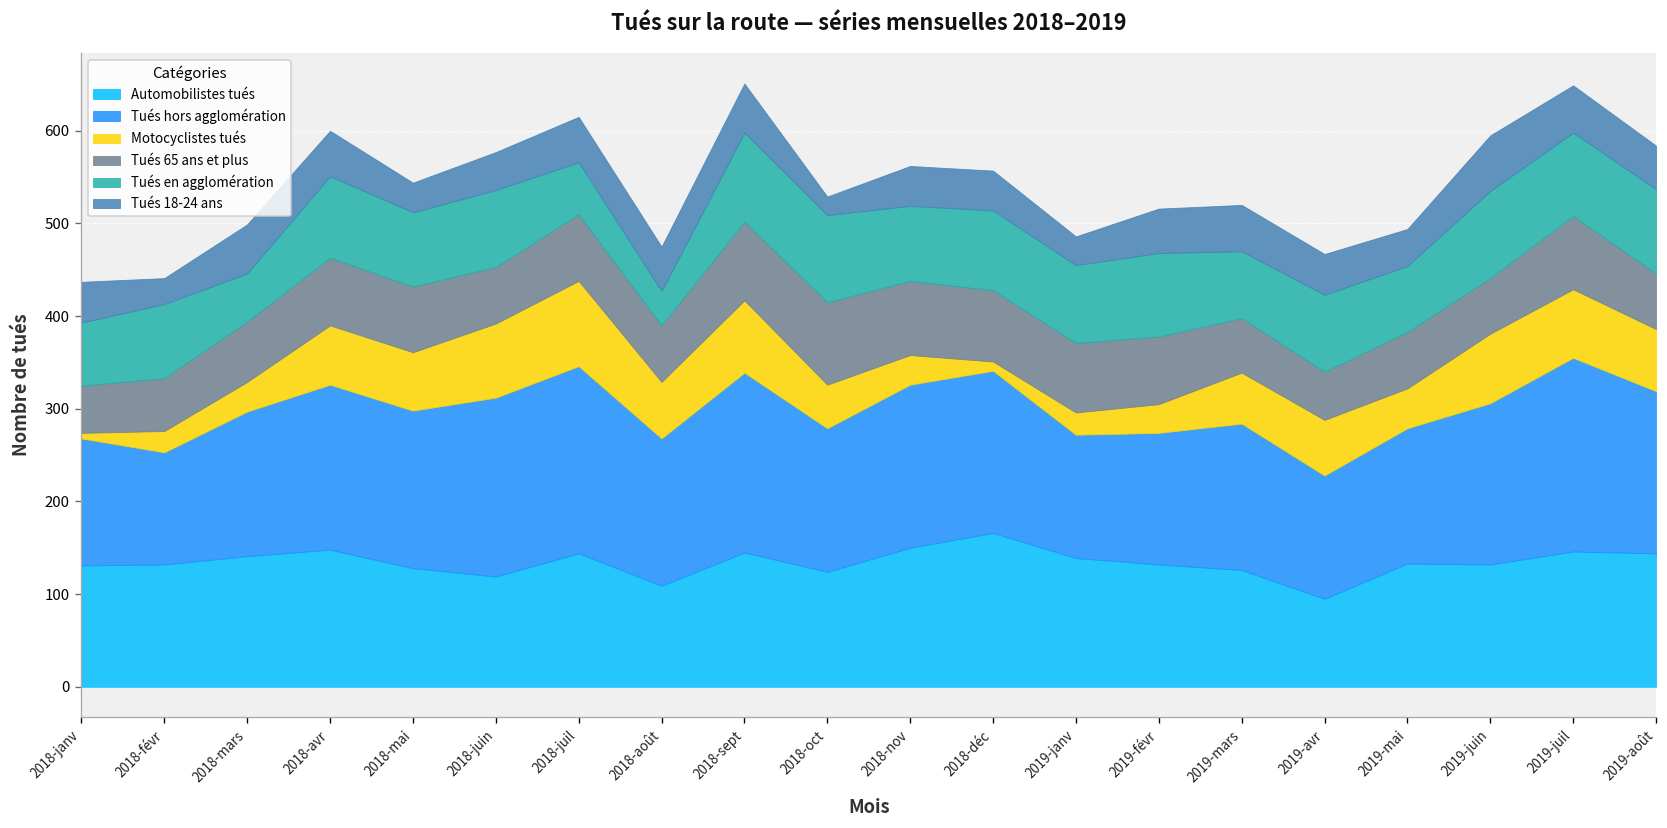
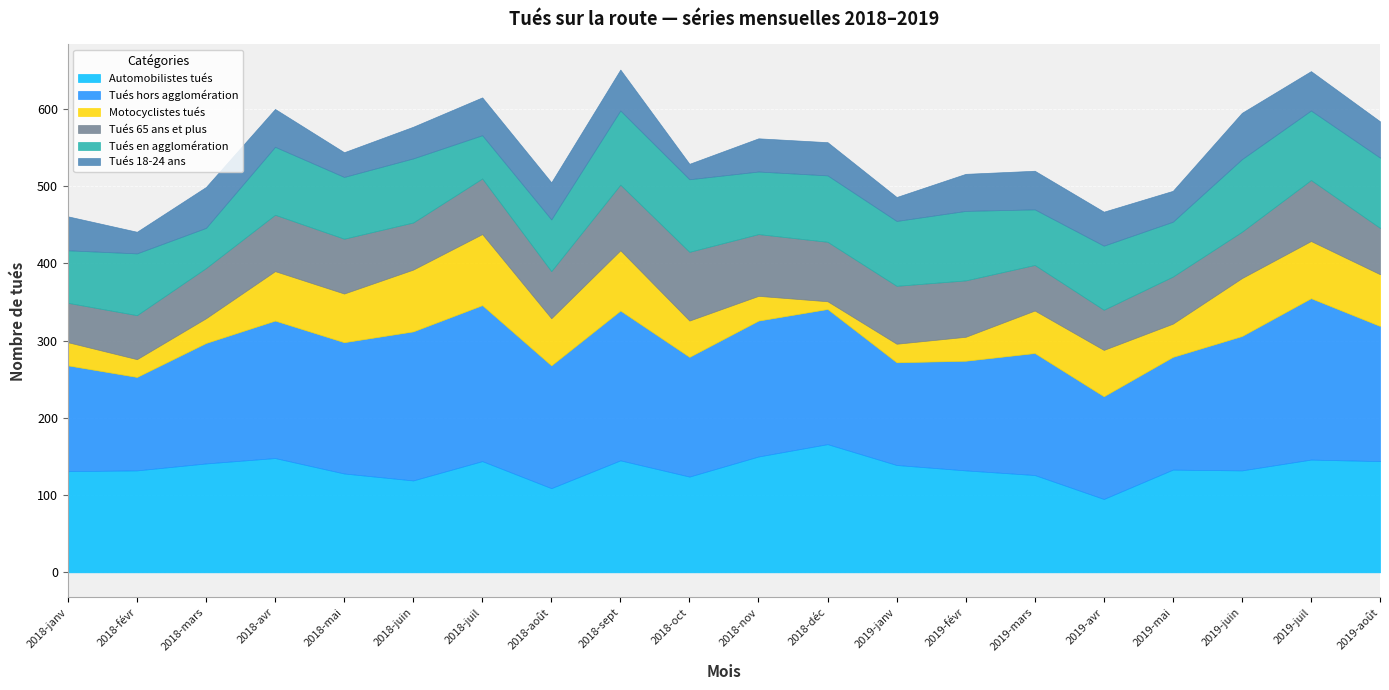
Motocyclistes tués, 2018-janv: 10 -> 30
Tués en agglomération, 2018-août: 40 -> 70
